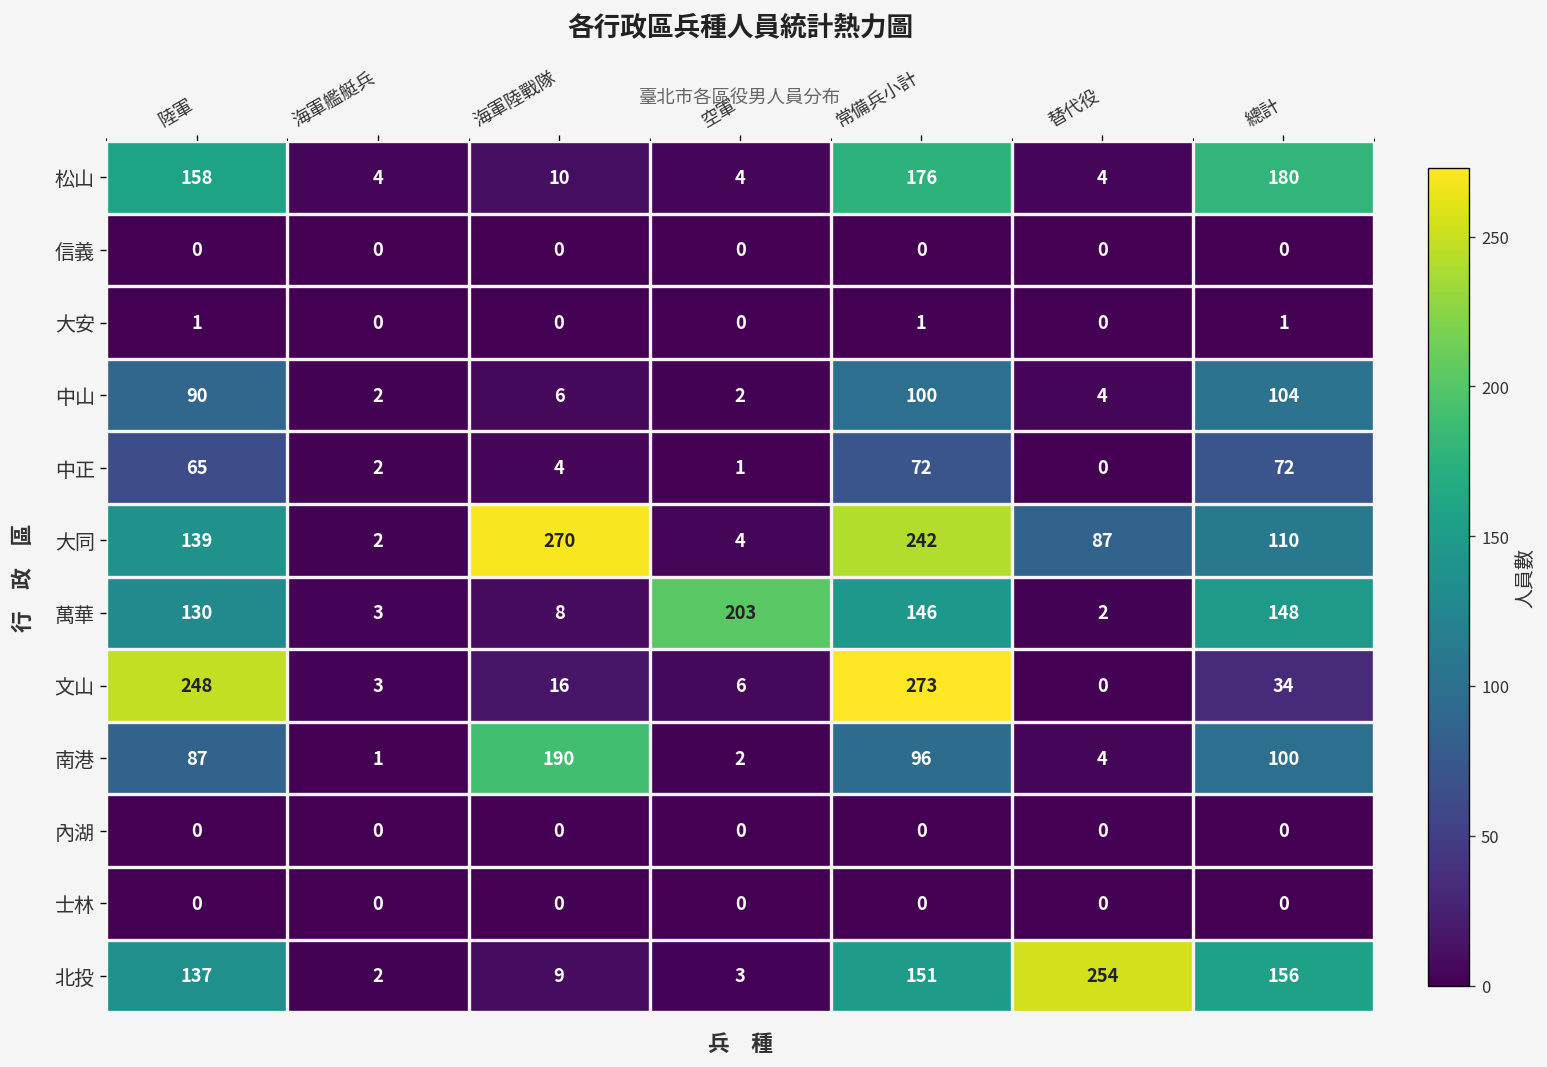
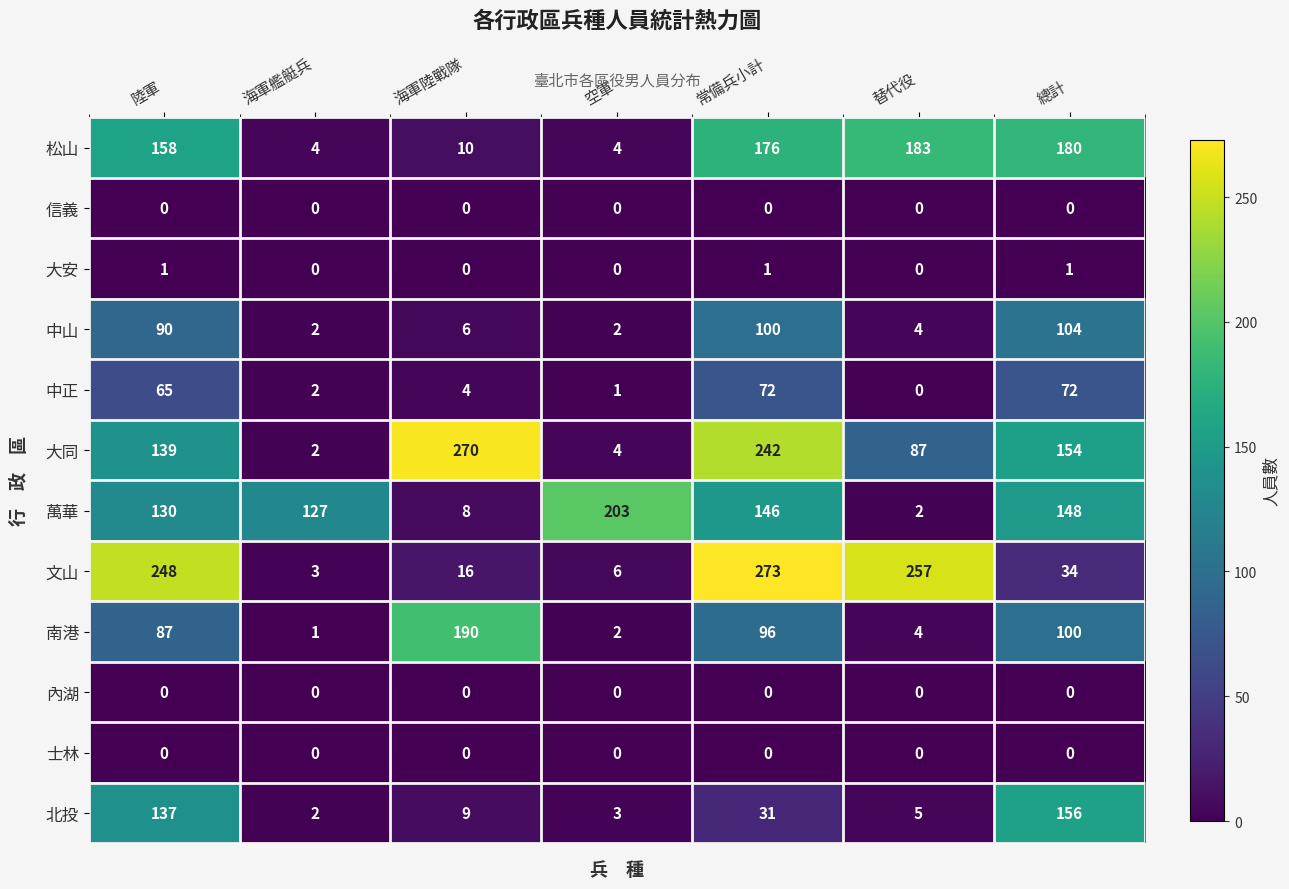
松山, 替代役: 4 -> 183
大同, 總計: 110 -> 154
萬華, 海軍艦艇兵: 3 -> 127
文山, 替代役: 0 -> 257
北投, 常備兵小計: 151 -> 31
北投, 替代役: 254 -> 5
